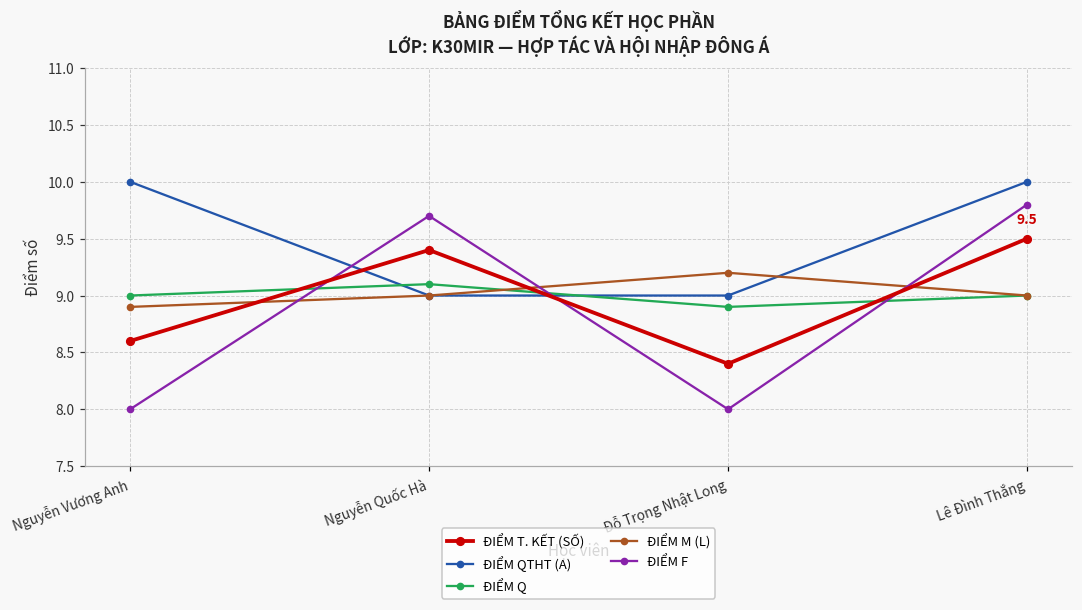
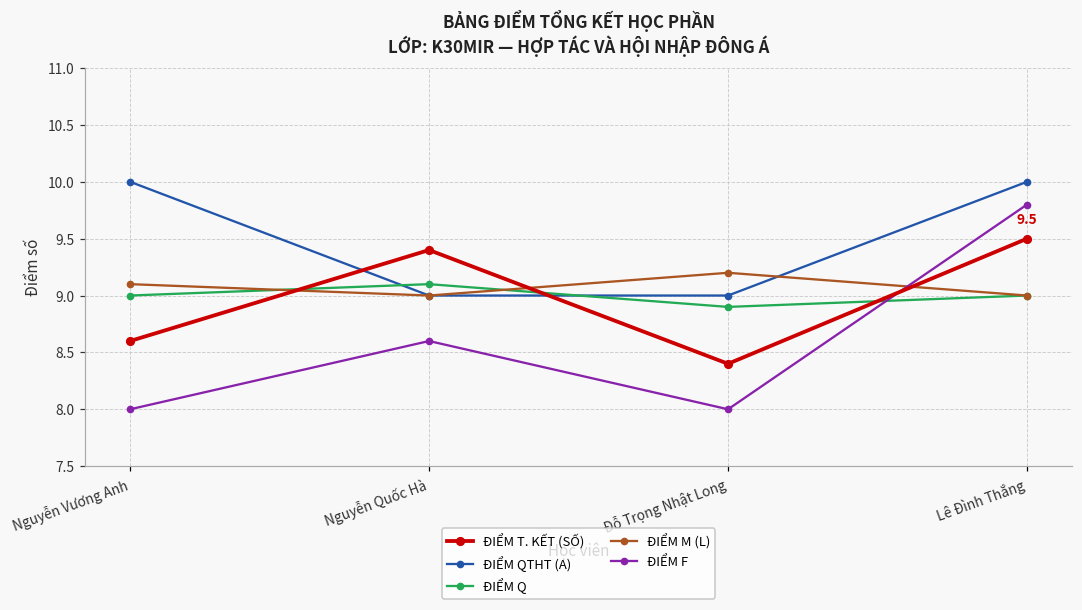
ĐIỂM M (L), Nguyễn Vương Anh: 8.9 -> 9.1
ĐIỂM F, Nguyễn Quốc Hà: 9.7 -> 8.6
